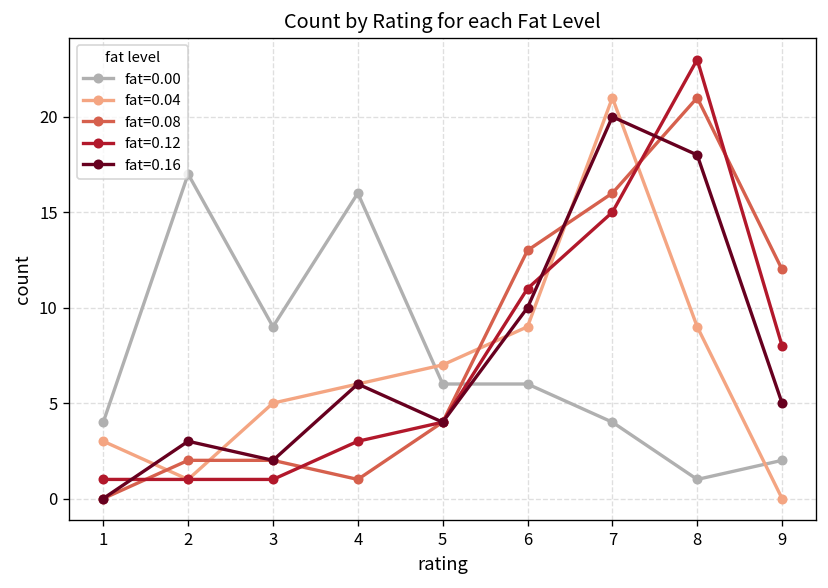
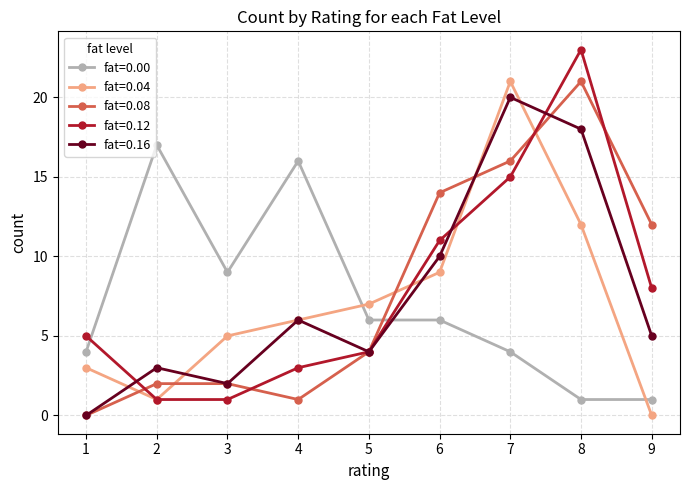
fat=0.12, 1: 1 -> 5
fat=0.08, 6: 13 -> 14
fat=0.04, 8: 9 -> 12
fat=0.00, 9: 2 -> 1
